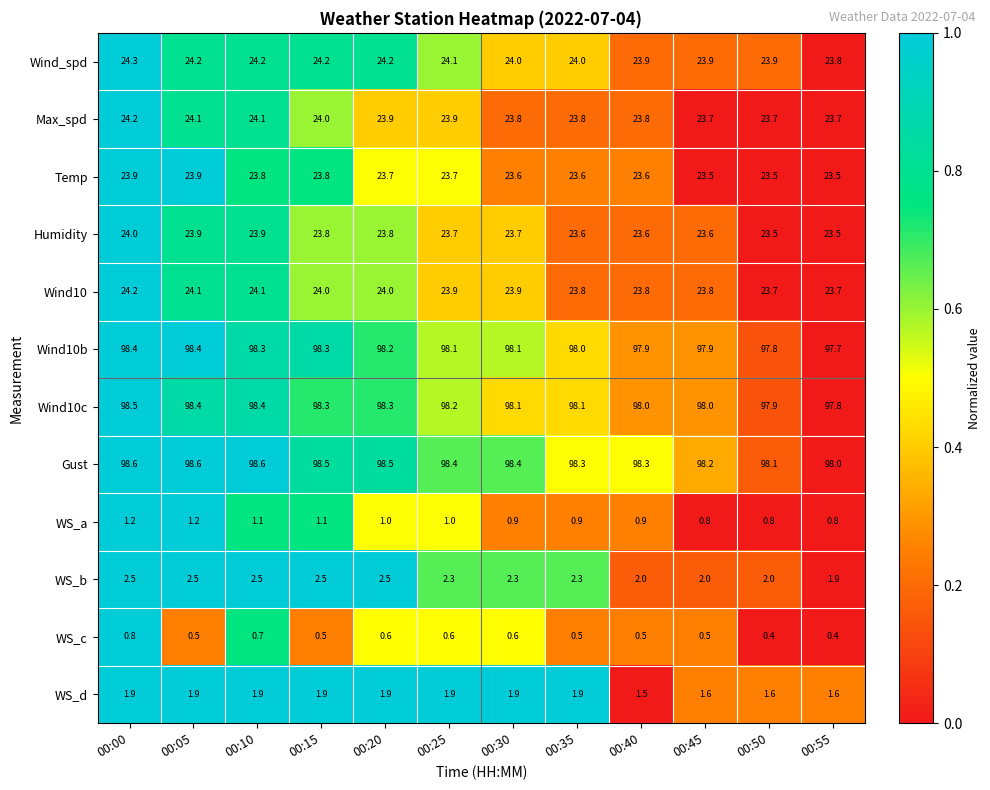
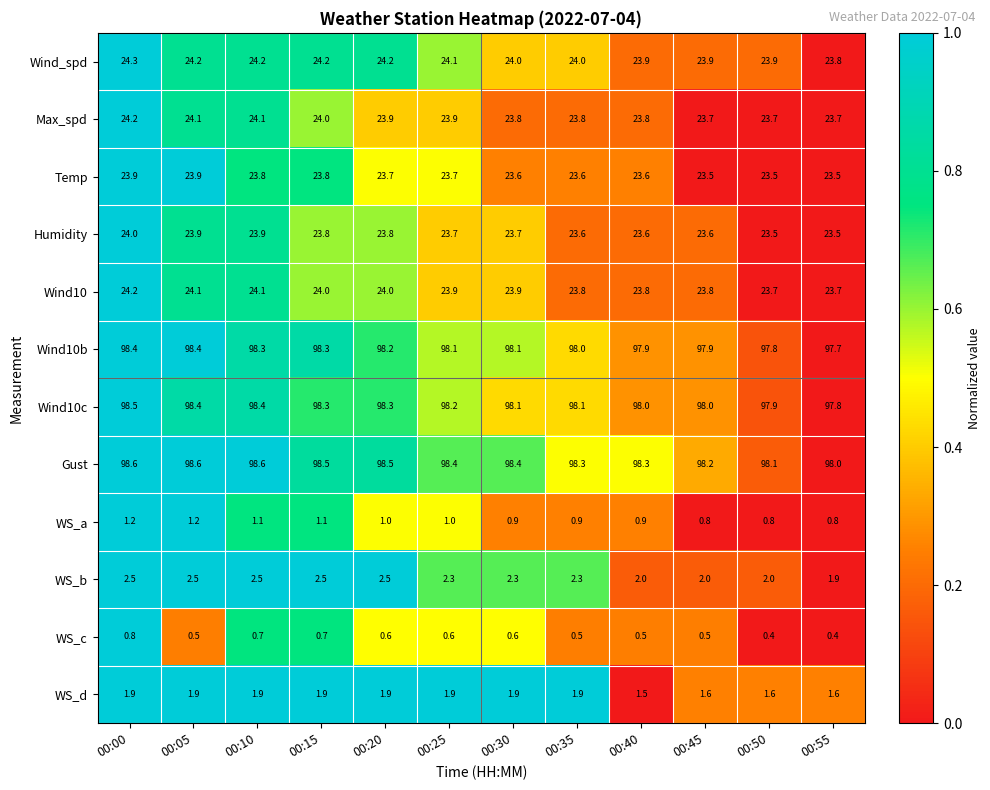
WS_c, 00:15: 0.5 -> 0.7
